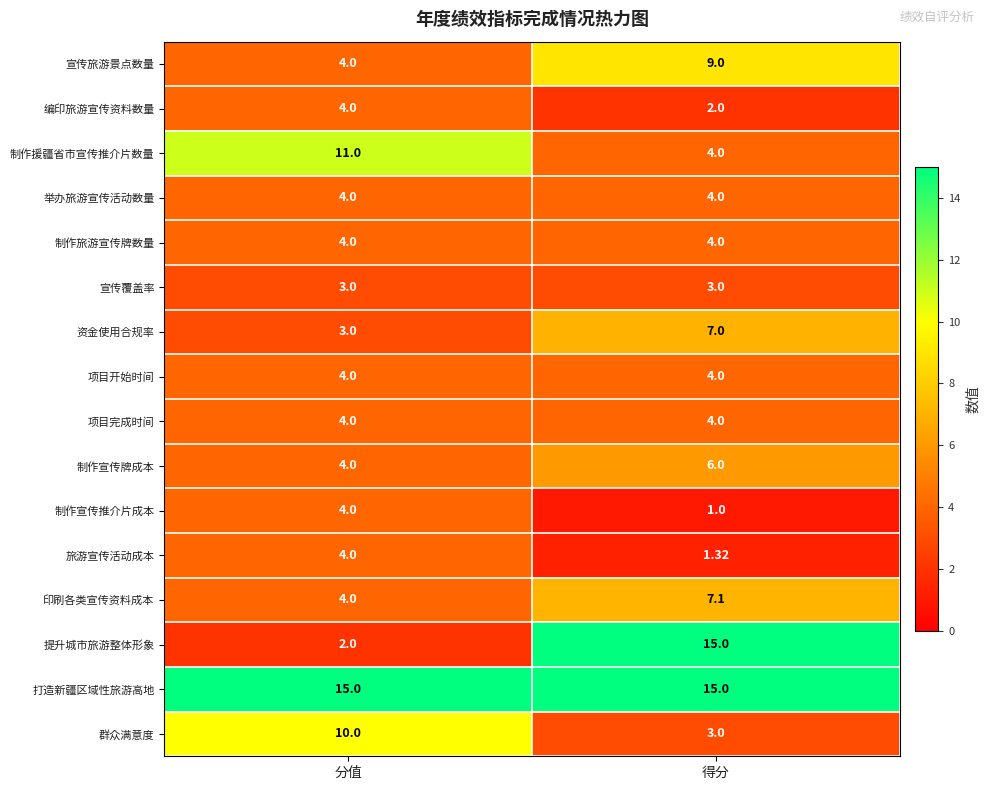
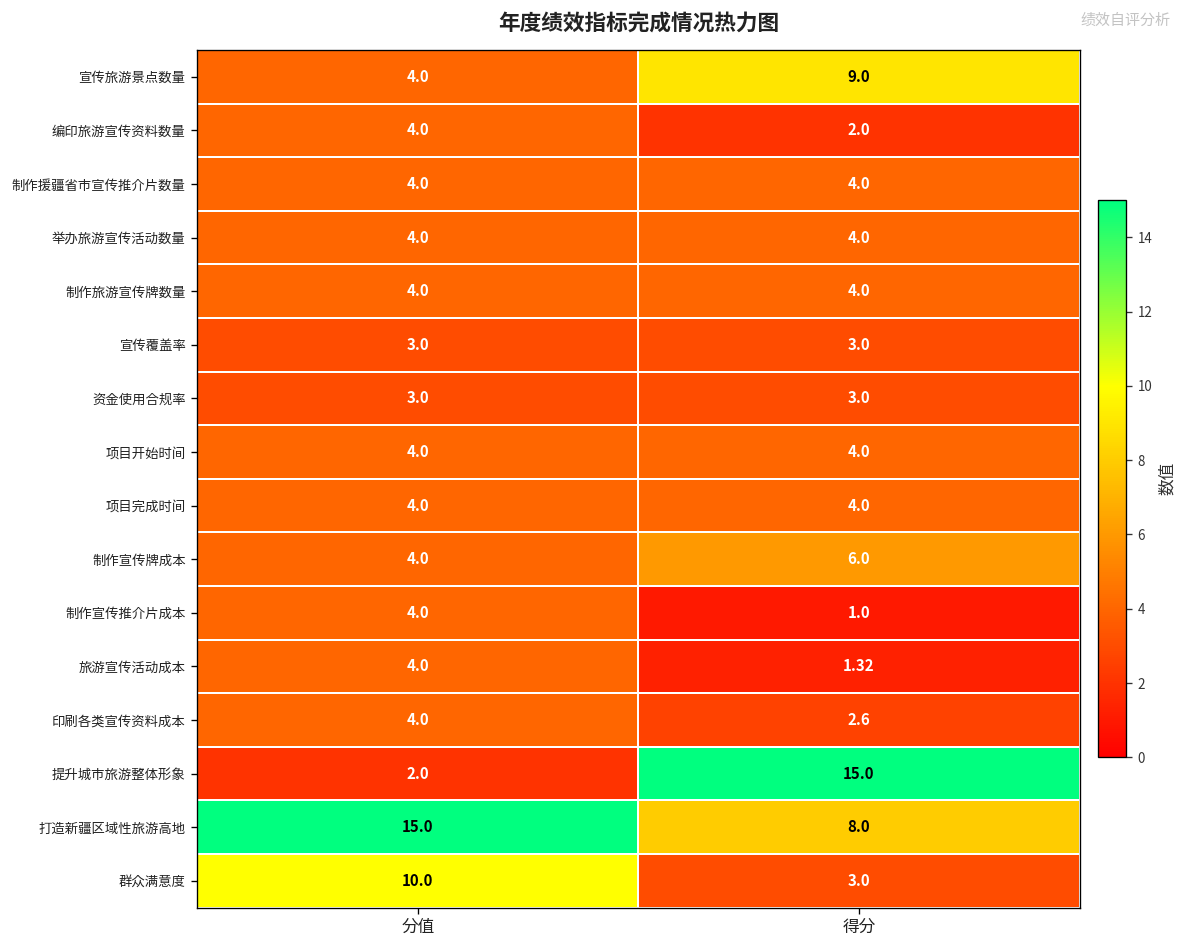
制作援疆省市宣传推介片数量, 分值: 11.0 -> 4.0
资金使用合规率, 得分: 7.0 -> 3.0
印刷各类宣传资料成本, 得分: 7.1 -> 2.6
打造新疆区域性旅游高地, 得分: 15.0 -> 8.0
